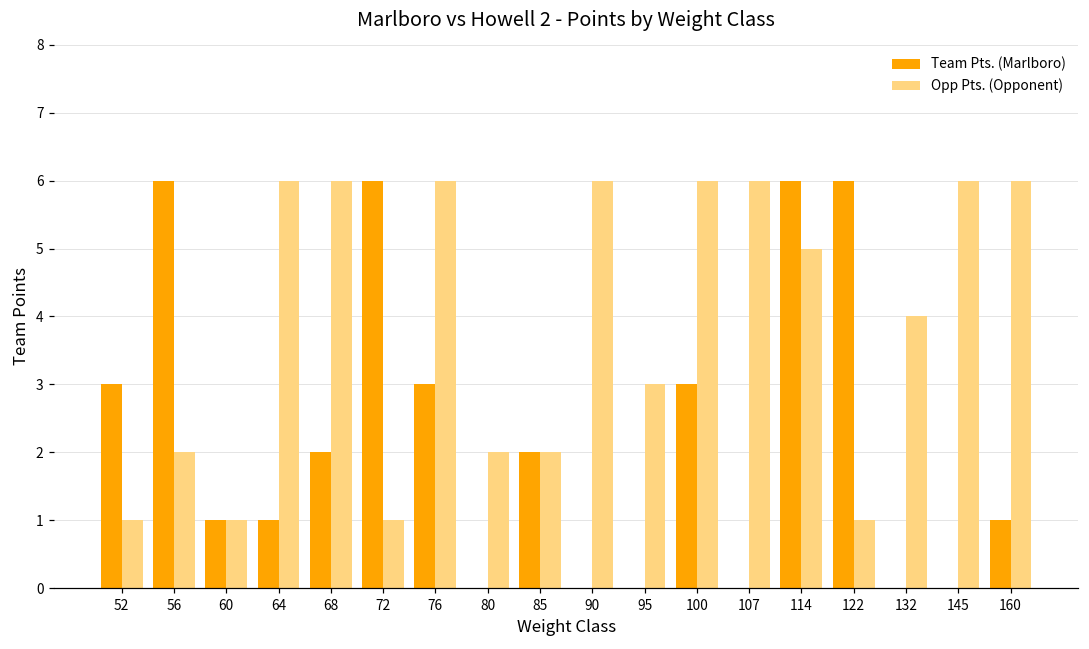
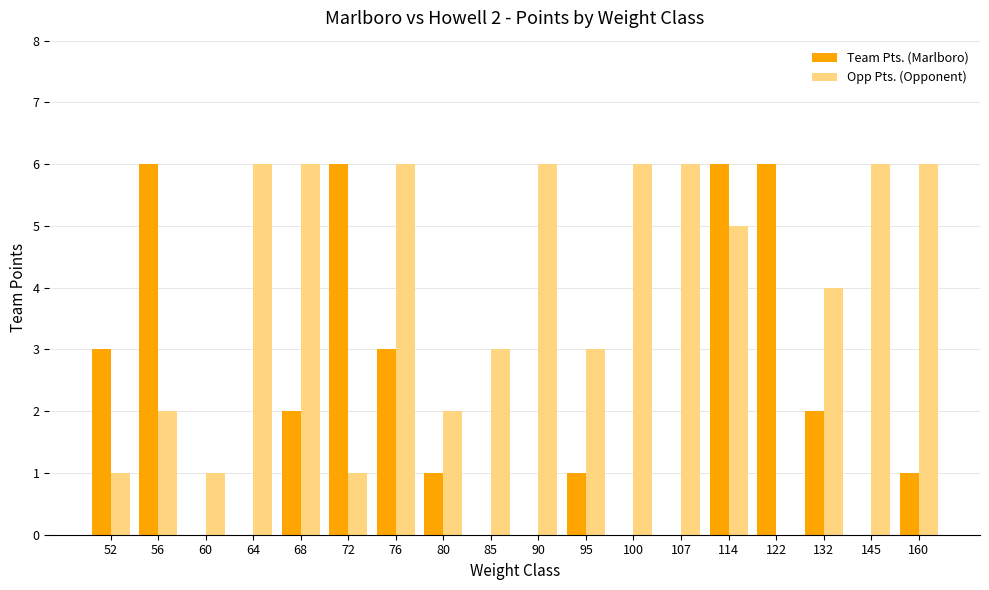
Team Pts. (Marlboro), 60: 1 -> 0
Team Pts. (Marlboro), 64: 1 -> 0
Team Pts. (Marlboro), 80: 0 -> 1
Team Pts. (Marlboro), 85: 2 -> 0
Opp Pts. (Opponent), 85: 2 -> 3
Team Pts. (Marlboro), 95: 0 -> 1
Team Pts. (Marlboro), 100: 3 -> 0
Opp Pts. (Opponent), 122: 1 -> 0
Team Pts. (Marlboro), 132: 0 -> 2
